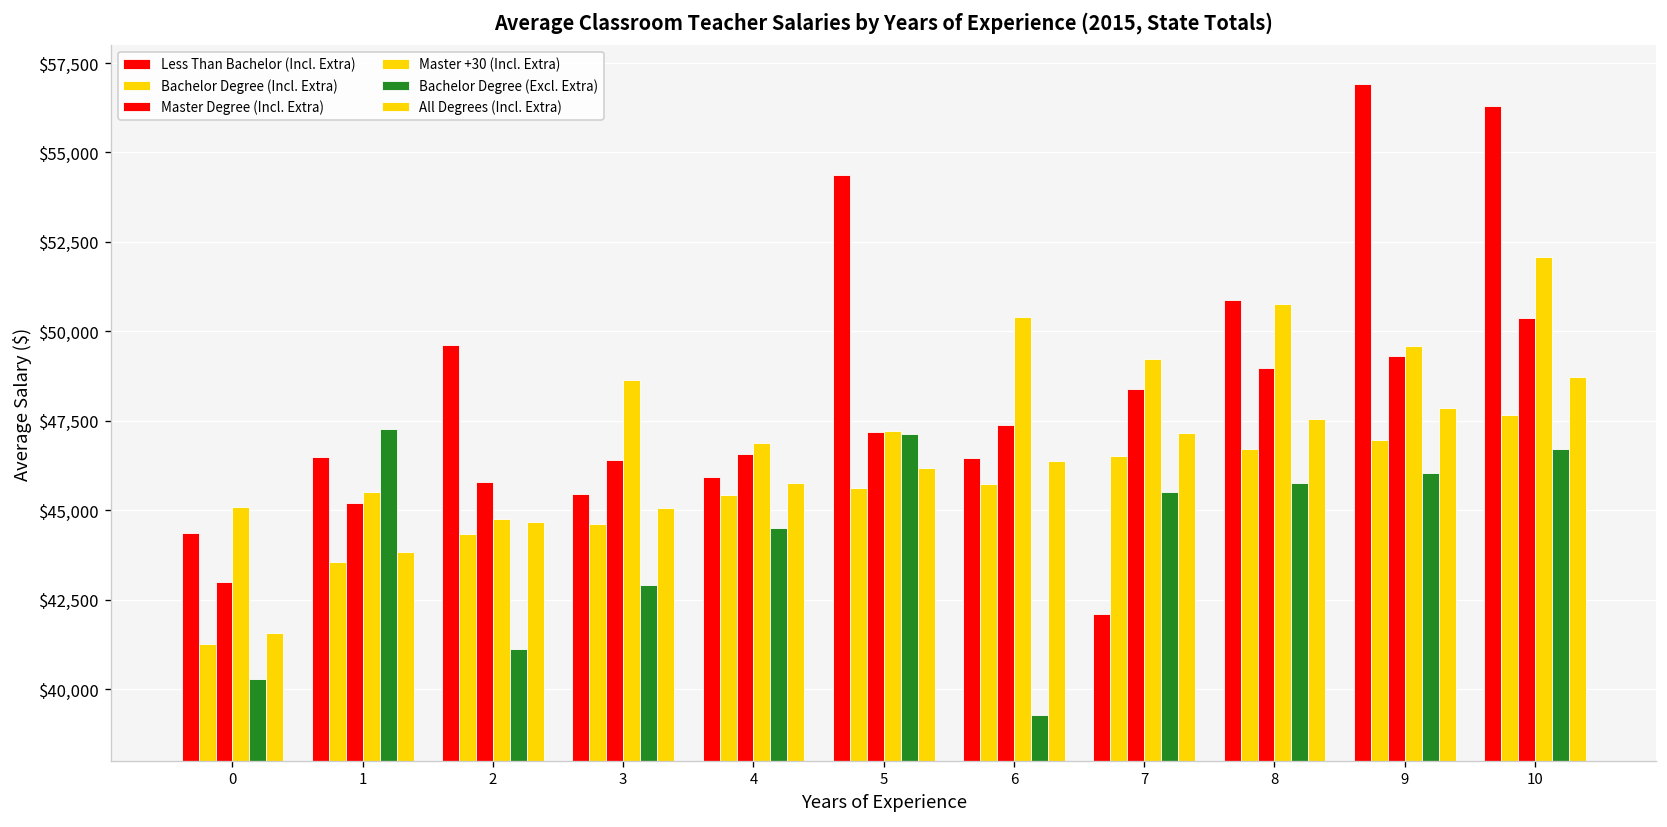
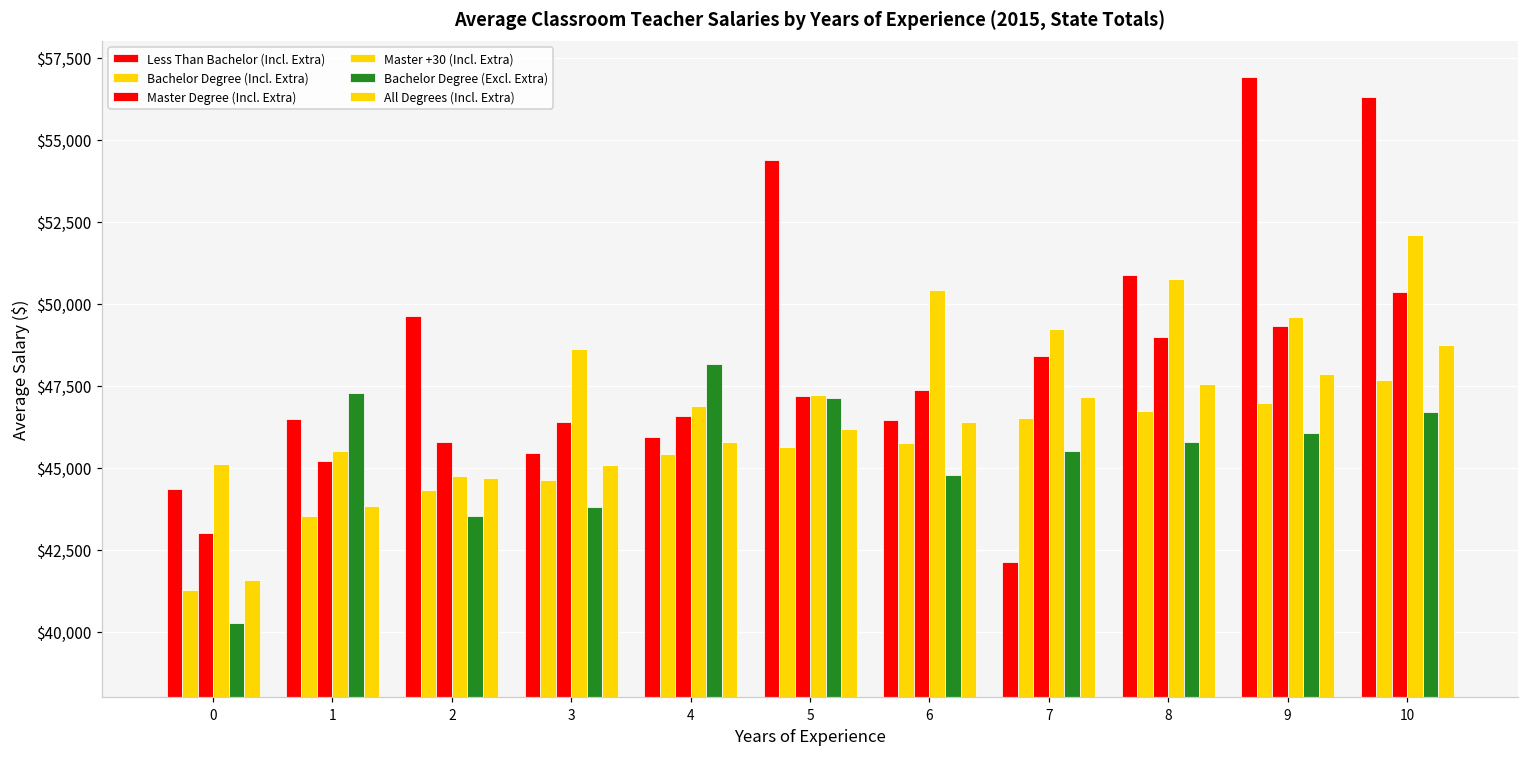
Bachelor Degree (Excl. Extra), 2: $41,100 -> $43,500
Bachelor Degree (Excl. Extra), 3: $42,900 -> $43,800
Bachelor Degree (Excl. Extra), 4: $44,500 -> $48,200
Bachelor Degree (Excl. Extra), 6: $39,300 -> $44,800
